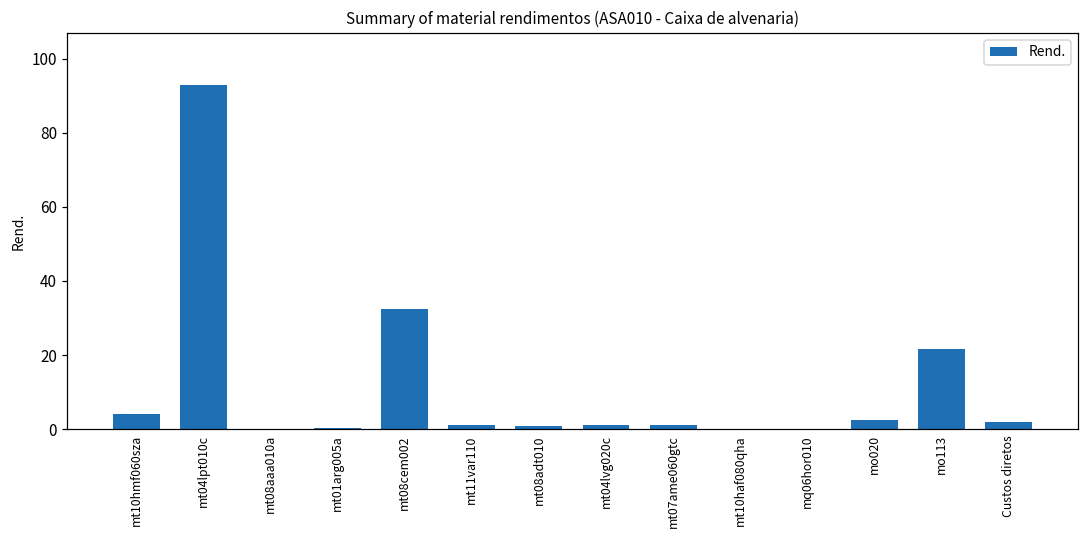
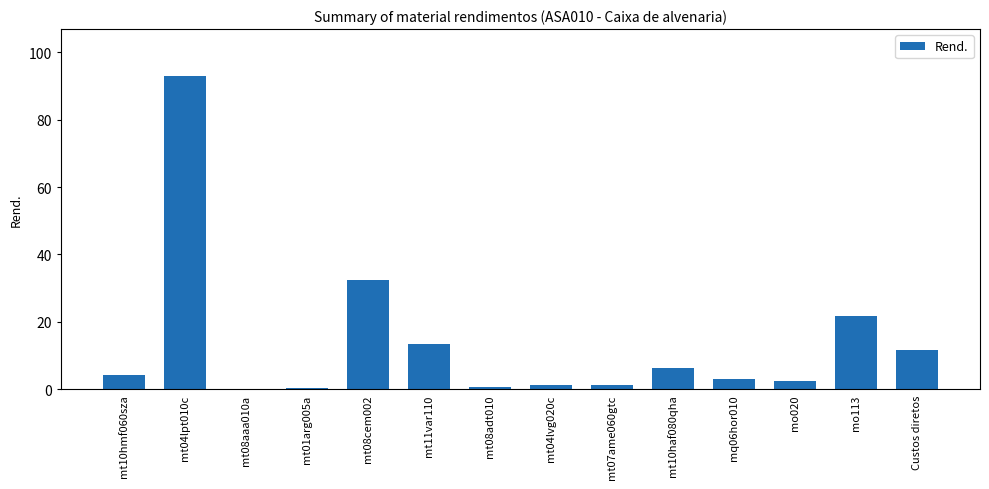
mt11var110: 1 -> 13
mt10haf080qha: 0 -> 6
mq06hor010: 0 -> 3
Custos diretos: 2 -> 12
